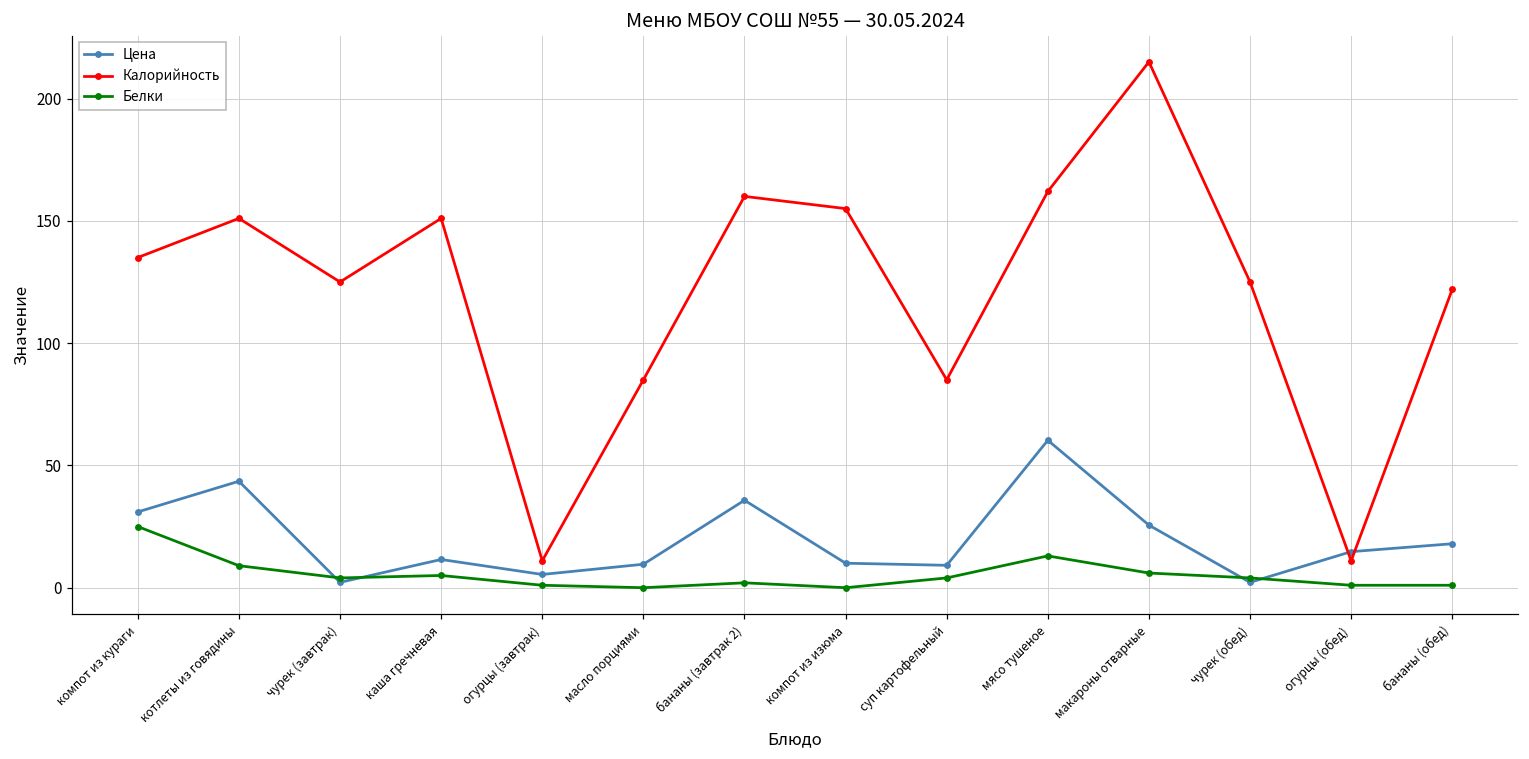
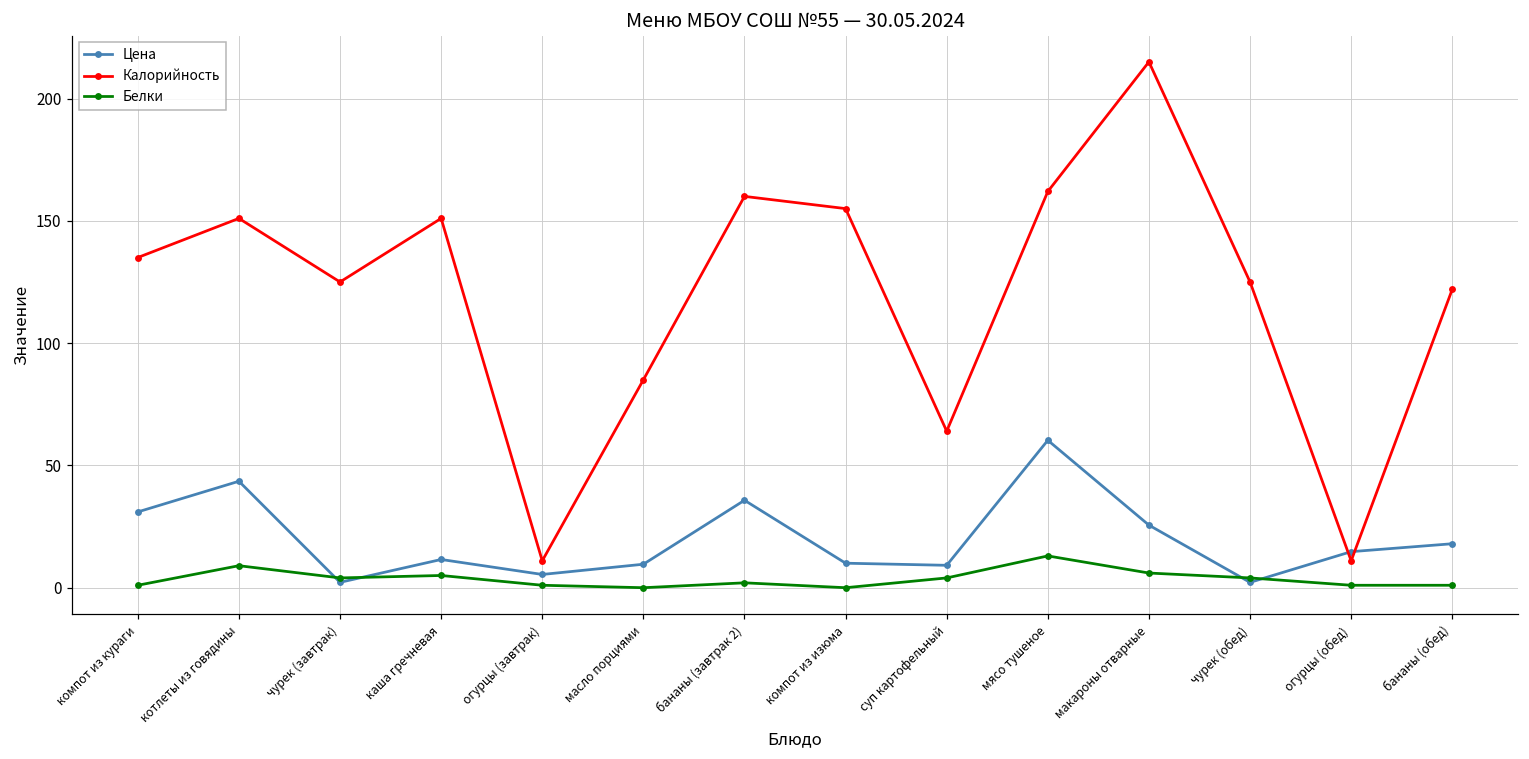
Белки, компот из кураги: 25 -> 1
Калорийность, суп картофельный: 85 -> 64
